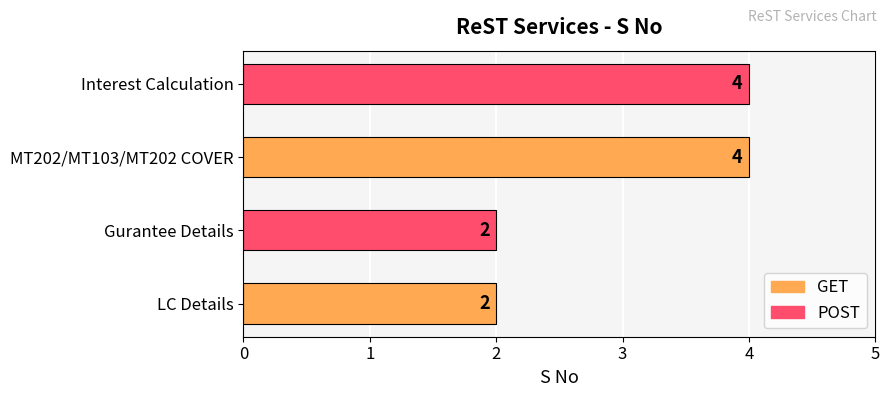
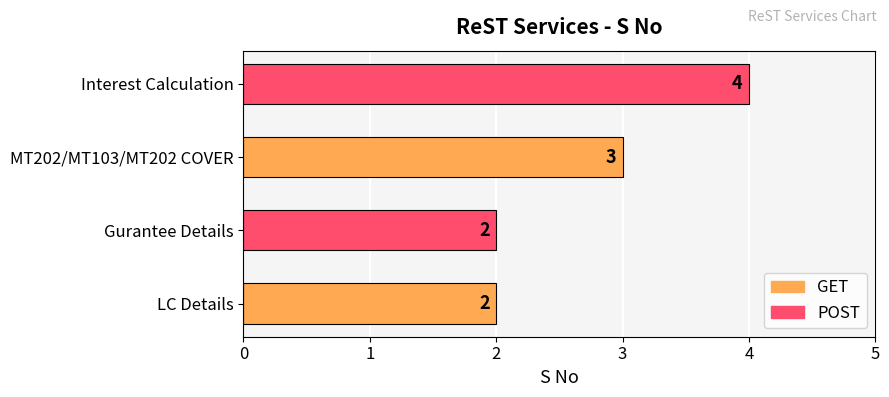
MT202/MT103/MT202 COVER: 4 -> 3
